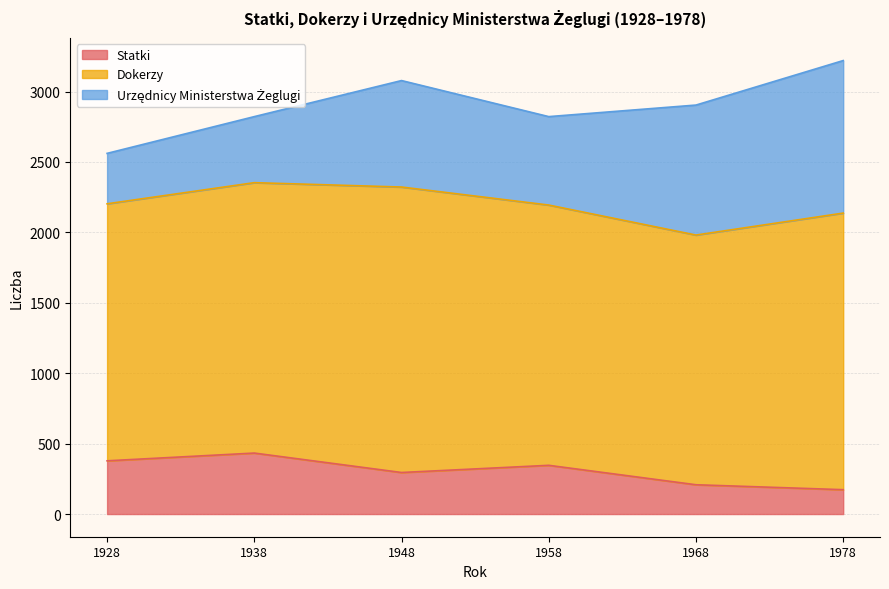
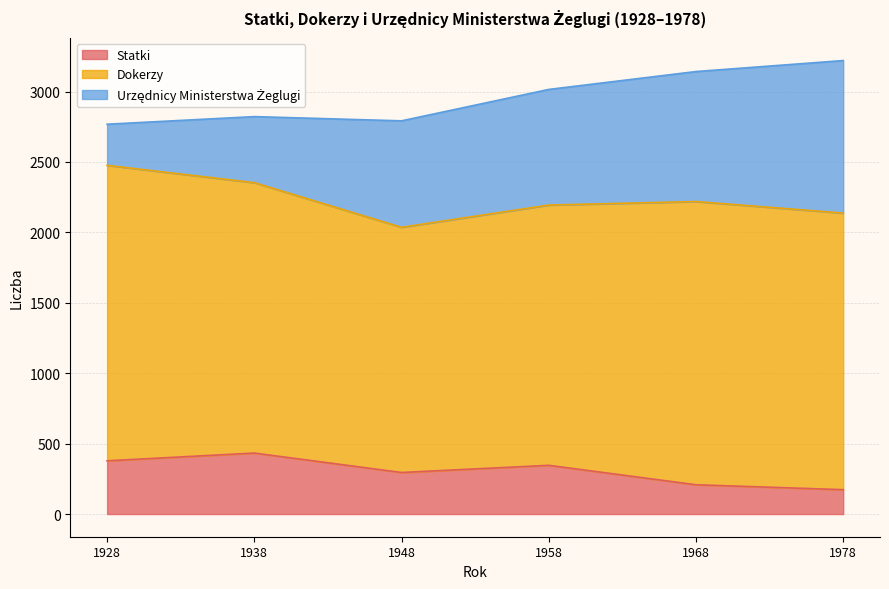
Dokerzy, 1928: 1830 -> 2100
Urzędnicy Ministerstwa Żeglugi, 1928: 360 -> 290
Dokerzy, 1948: 2030 -> 1740
Urzędnicy Ministerstwa Żeglugi, 1958: 630 -> 820
Dokerzy, 1968: 1770 -> 2010
